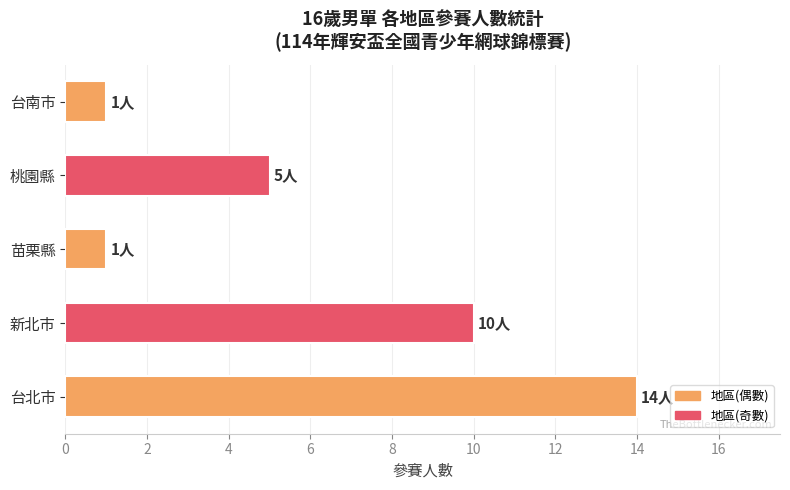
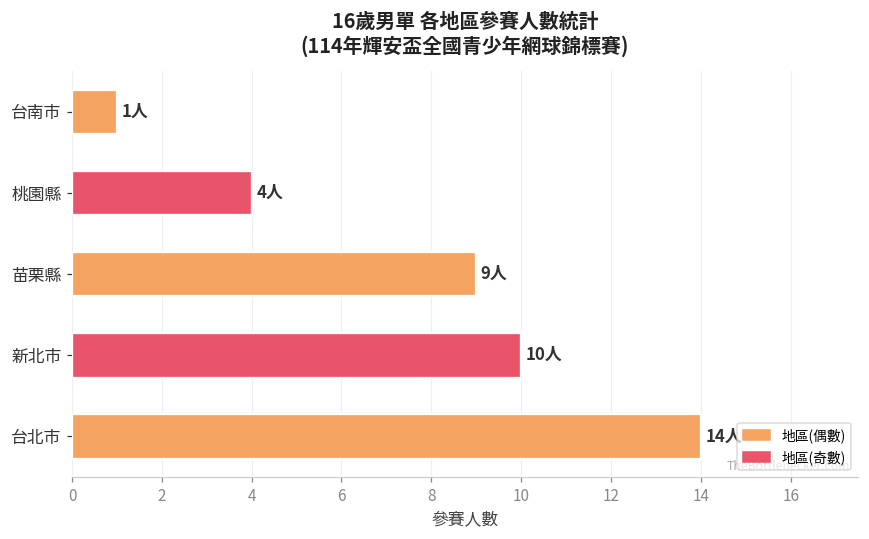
桃園縣: 5人 -> 4人
苗栗縣: 1人 -> 9人
